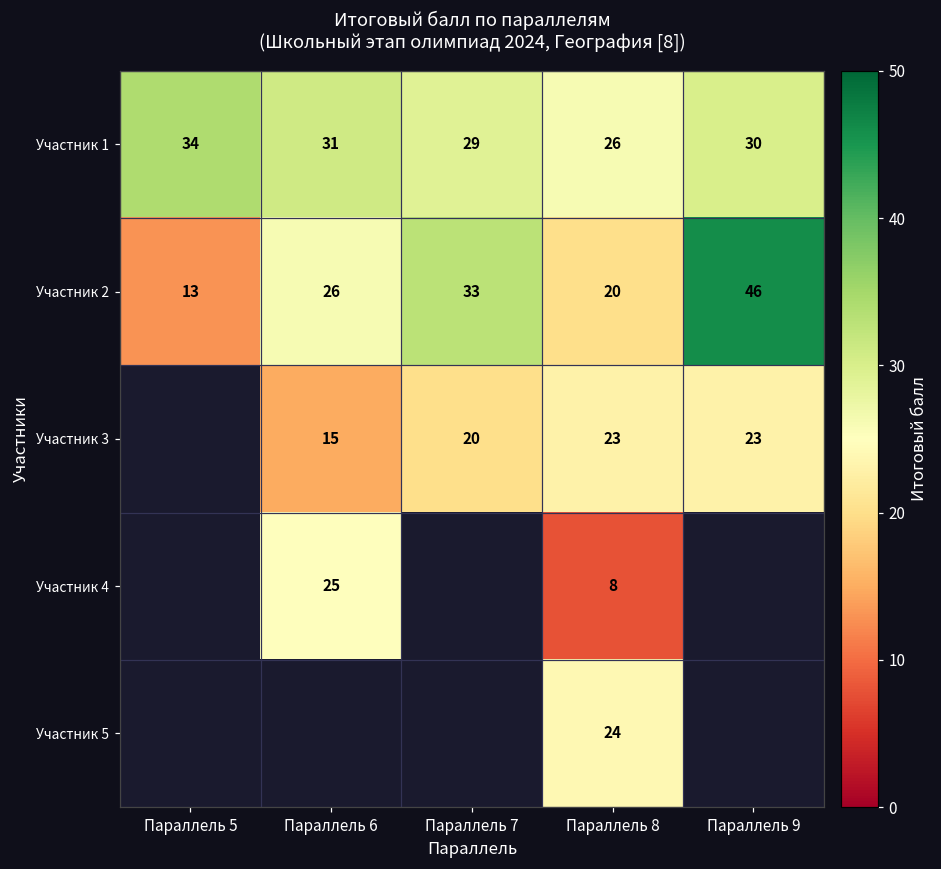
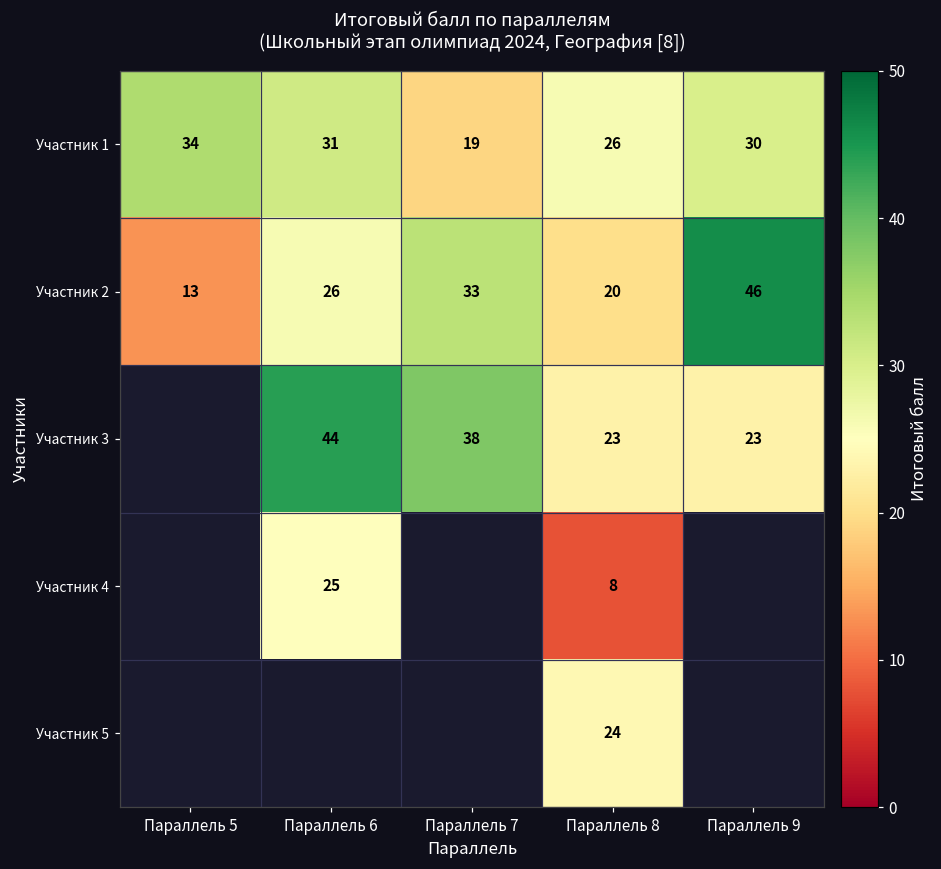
Участник 1, Параллель 7: 29 -> 19
Участник 3, Параллель 6: 15 -> 44
Участник 3, Параллель 7: 20 -> 38
